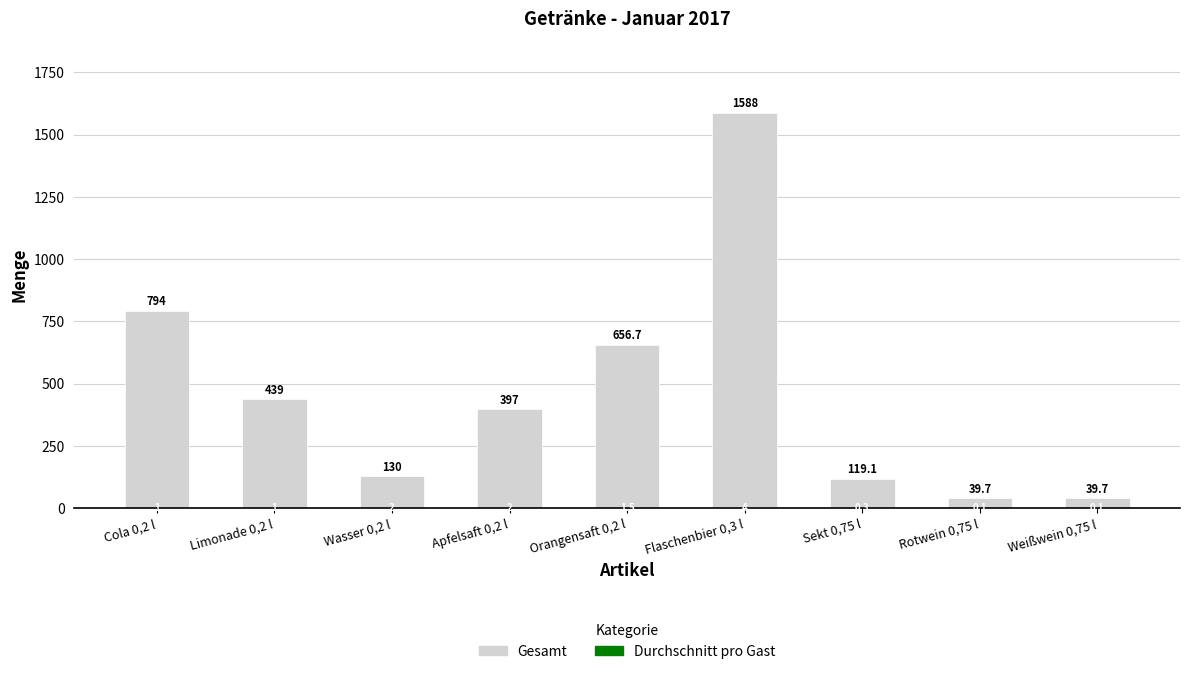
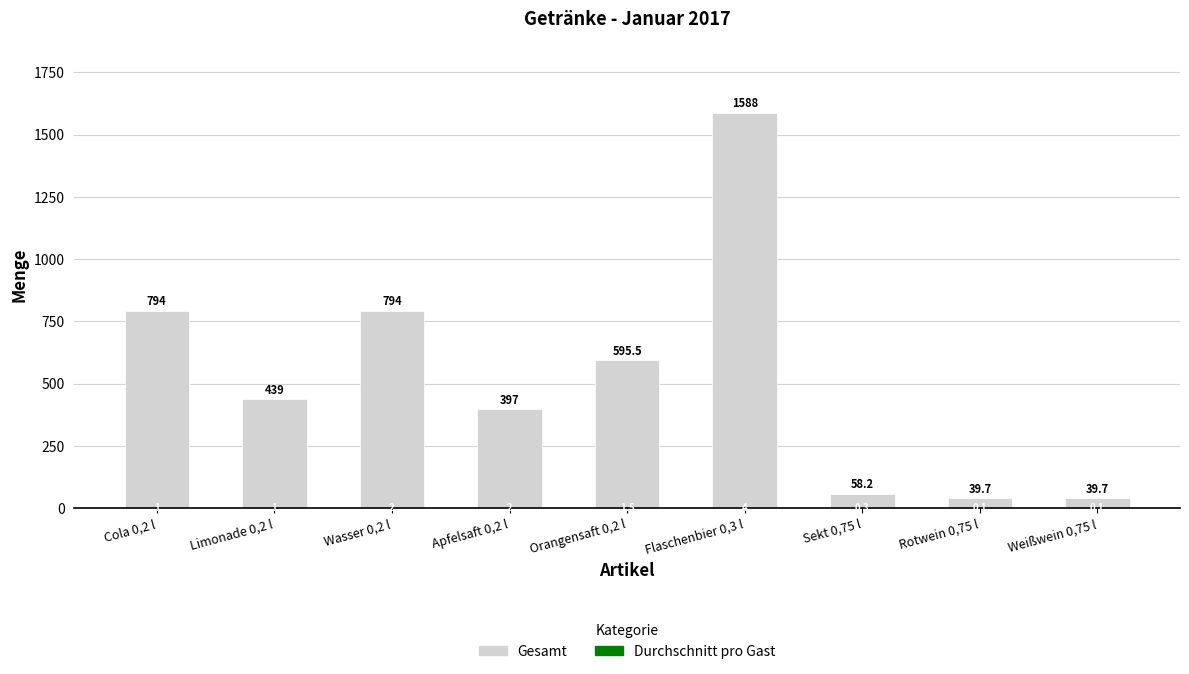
Gesamt, Wasser 0,2 l: 130 -> 794
Gesamt, Orangensaft 0,2 l: 656.7 -> 595.5
Gesamt, Sekt 0,75 l: 119.1 -> 58.2
